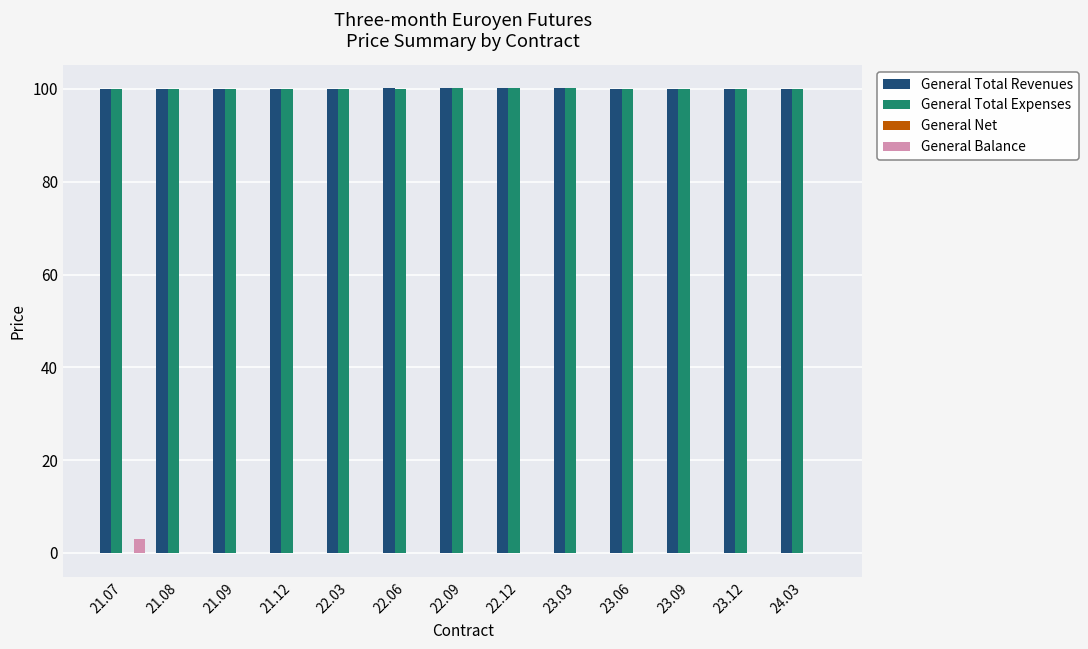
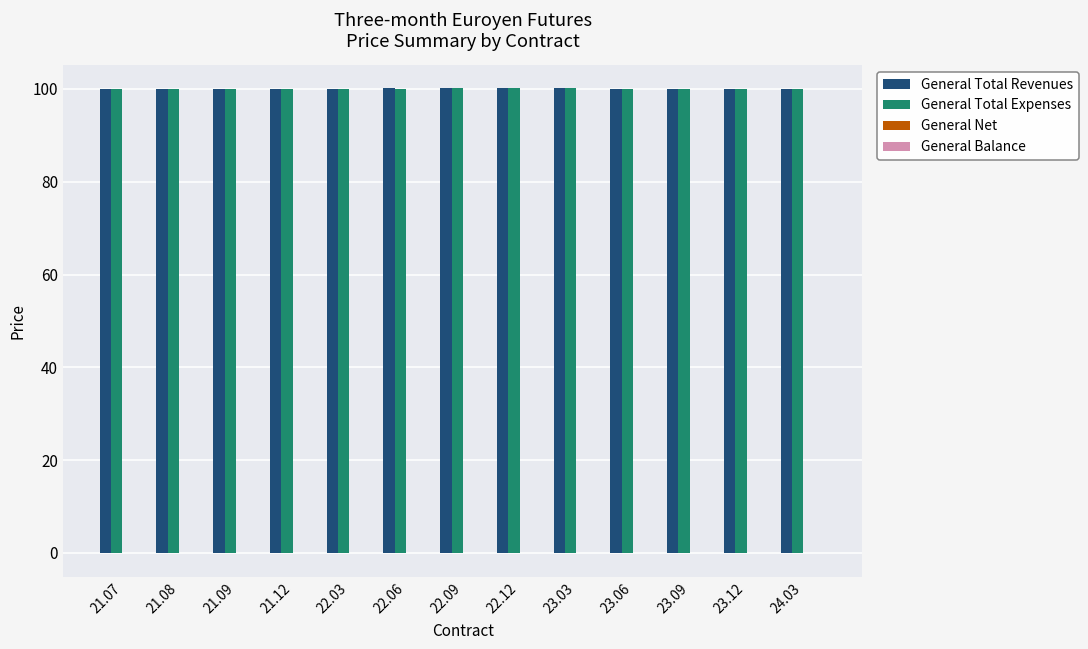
General Balance, 21.07: 3 -> 0
